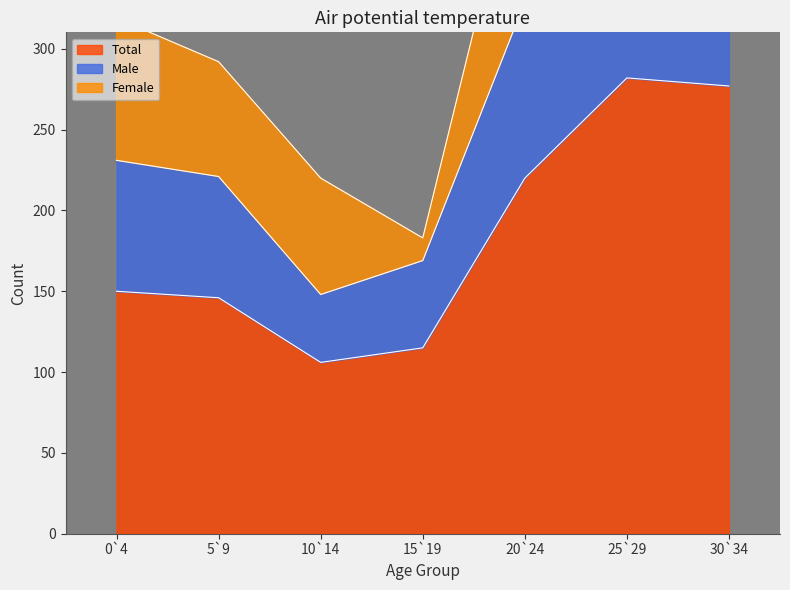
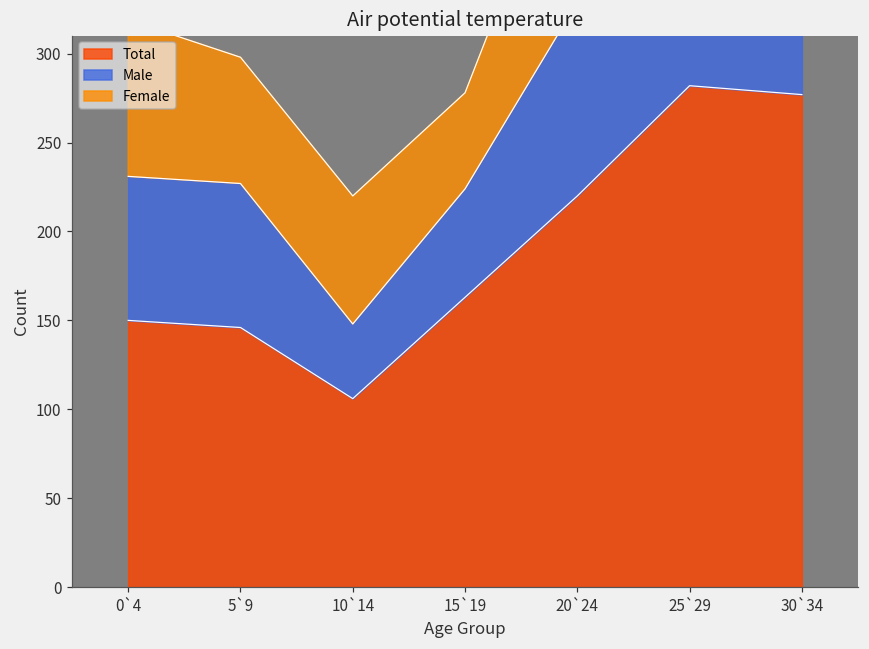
Male, 5`9: 75 -> 81
Total, 15`19: 115 -> 163
Male, 15`19: 54 -> 61
Female, 15`19: 14 -> 54
